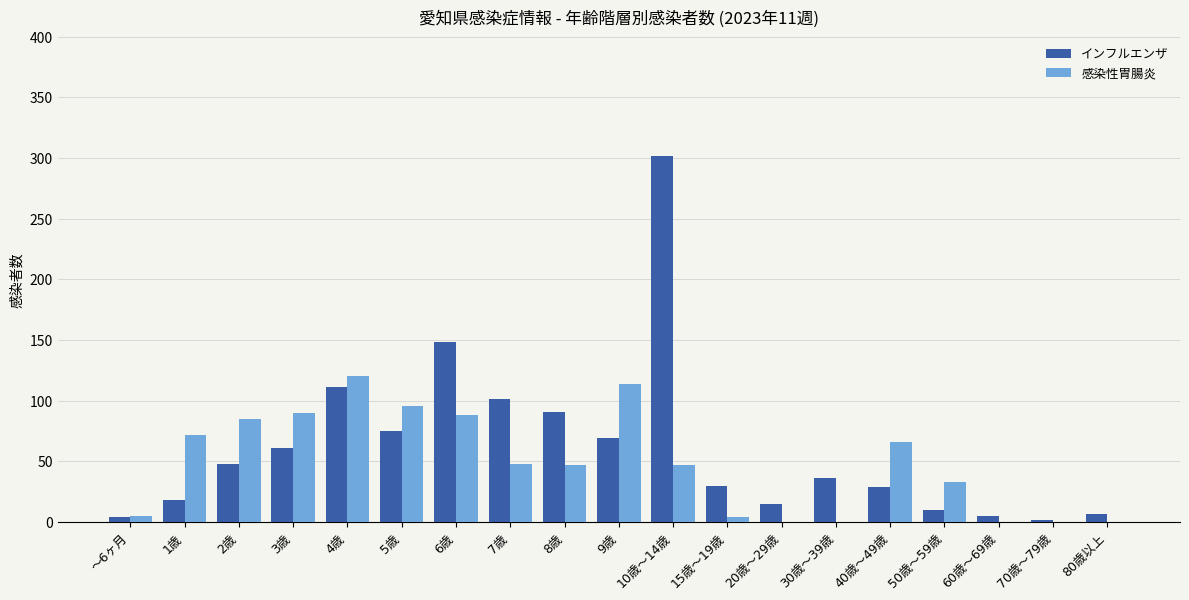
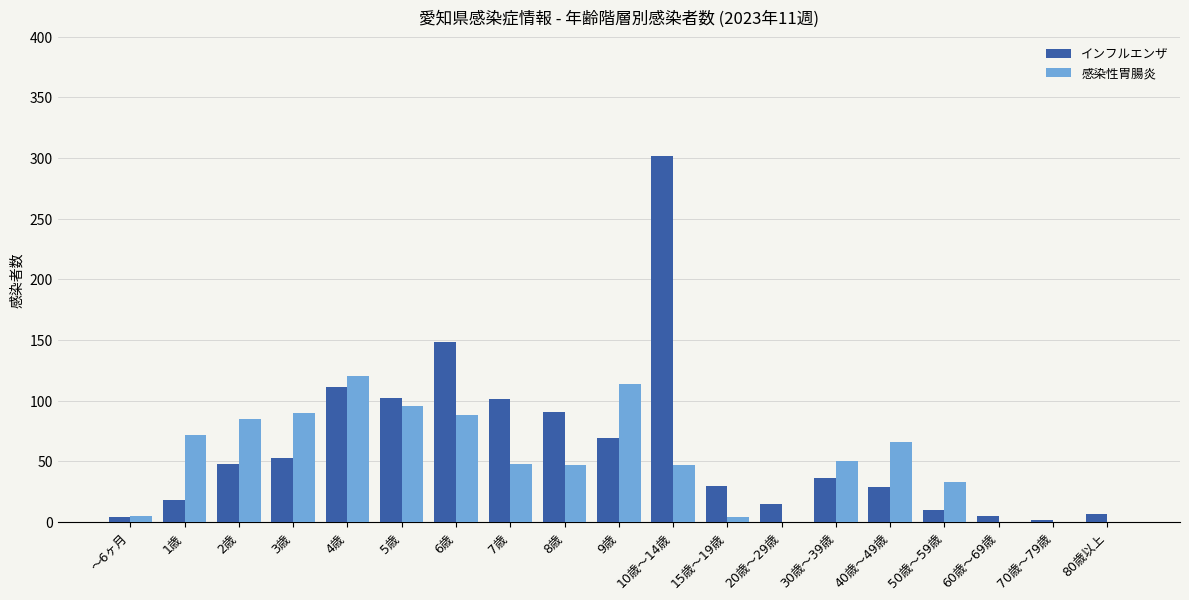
インフルエンザ, 3歳: 61 -> 53
インフルエンザ, 5歳: 75 -> 102
感染性胃腸炎, 30歳～39歳: 0 -> 50
